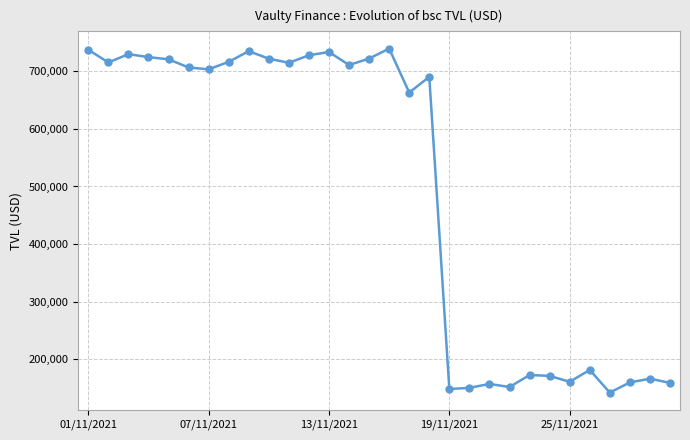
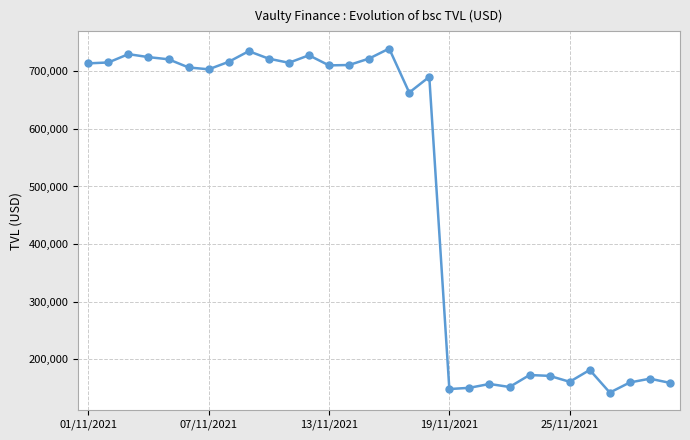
01/11/2021: 740,000 -> 710,000
13/11/2021: 730,000 -> 710,000
